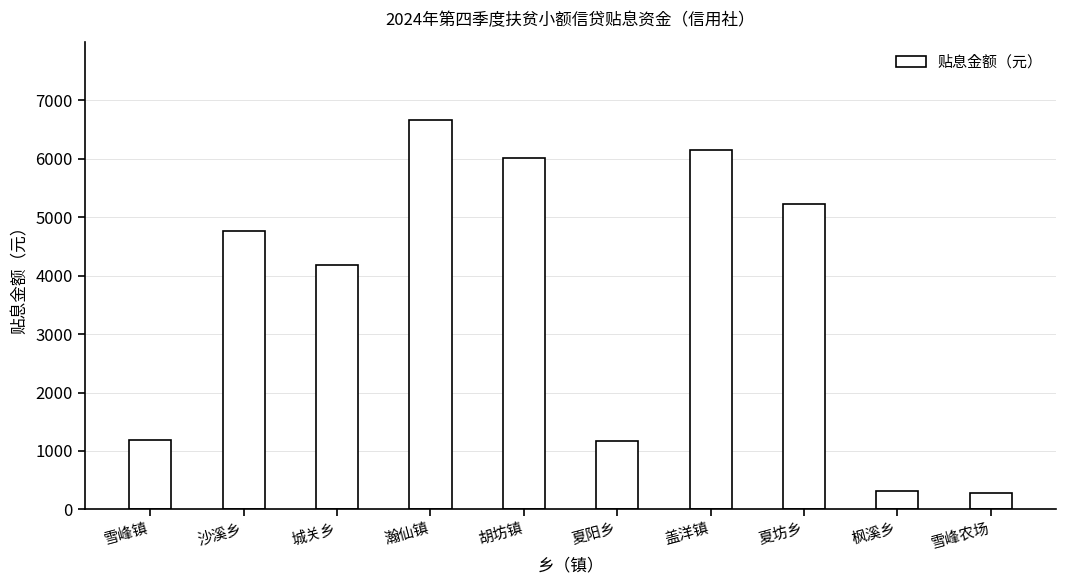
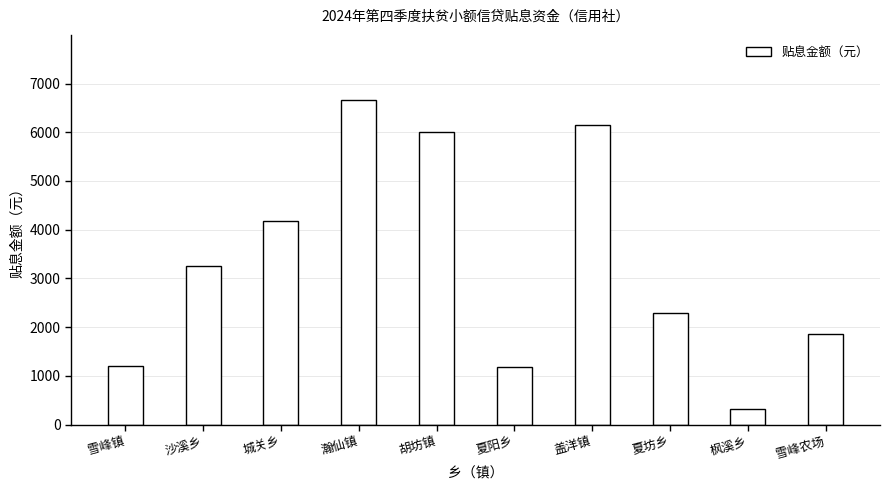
沙溪乡: 4800 -> 3300
夏坊乡: 5200 -> 2300
雪峰农场: 300 -> 1900
